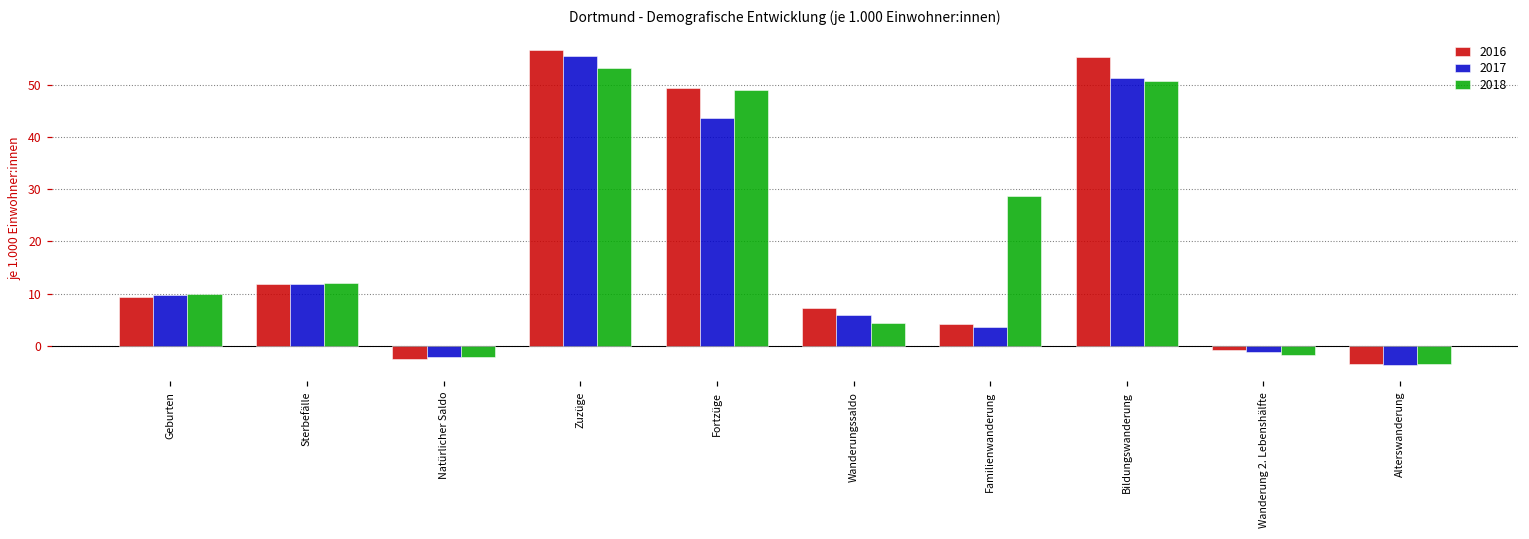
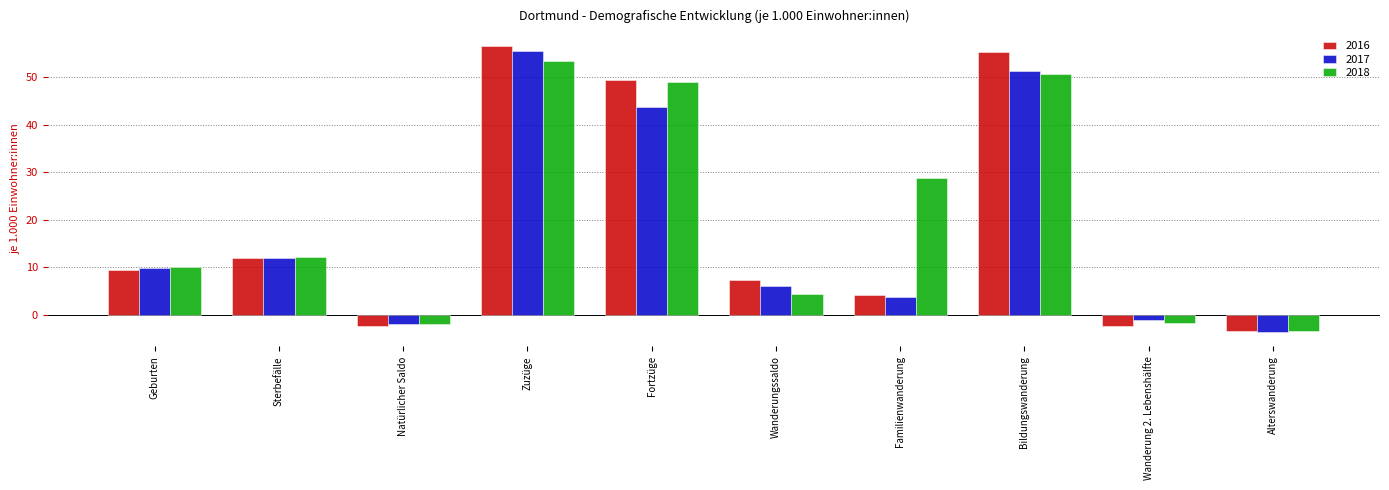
2016, Wanderung 2. Lebenshälfte: -1 -> -3
